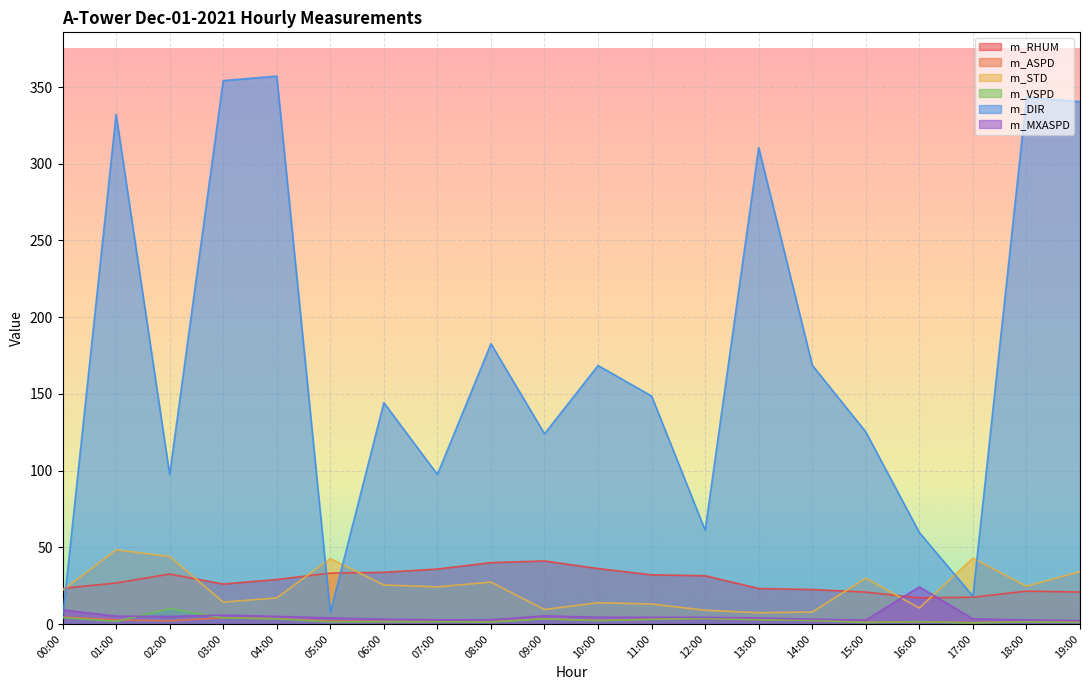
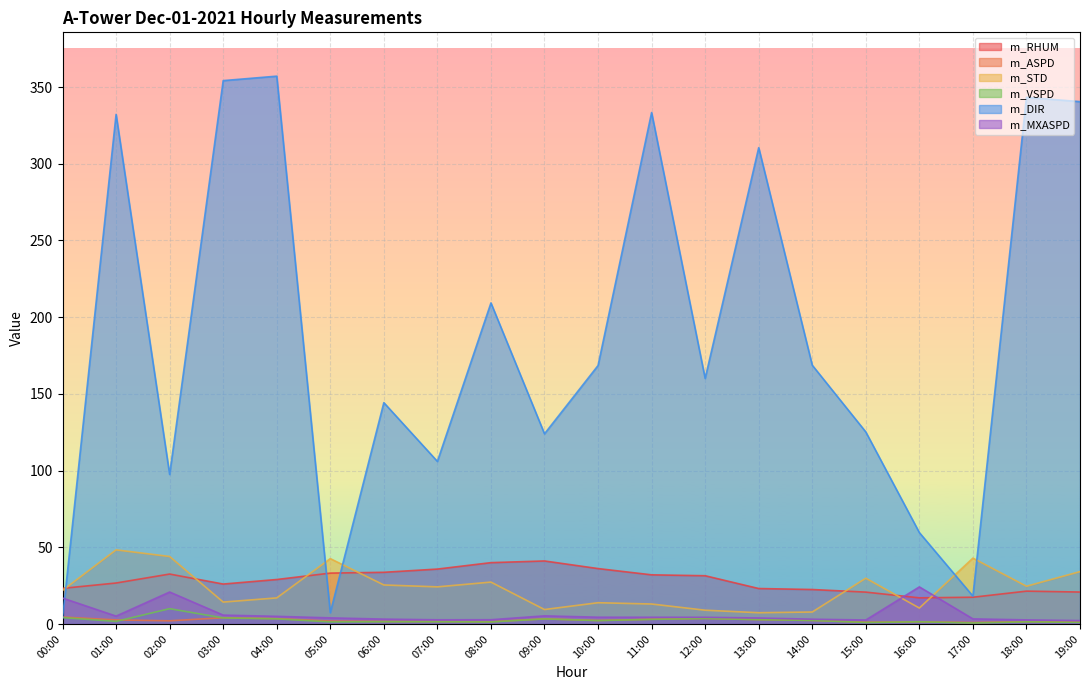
m_MXASPD, 00:00: 9 -> 17
m_MXASPD, 02:00: 5 -> 21
m_DIR, 07:00: 98 -> 106
m_DIR, 08:00: 183 -> 209
m_DIR, 11:00: 149 -> 333
m_DIR, 12:00: 61 -> 160
